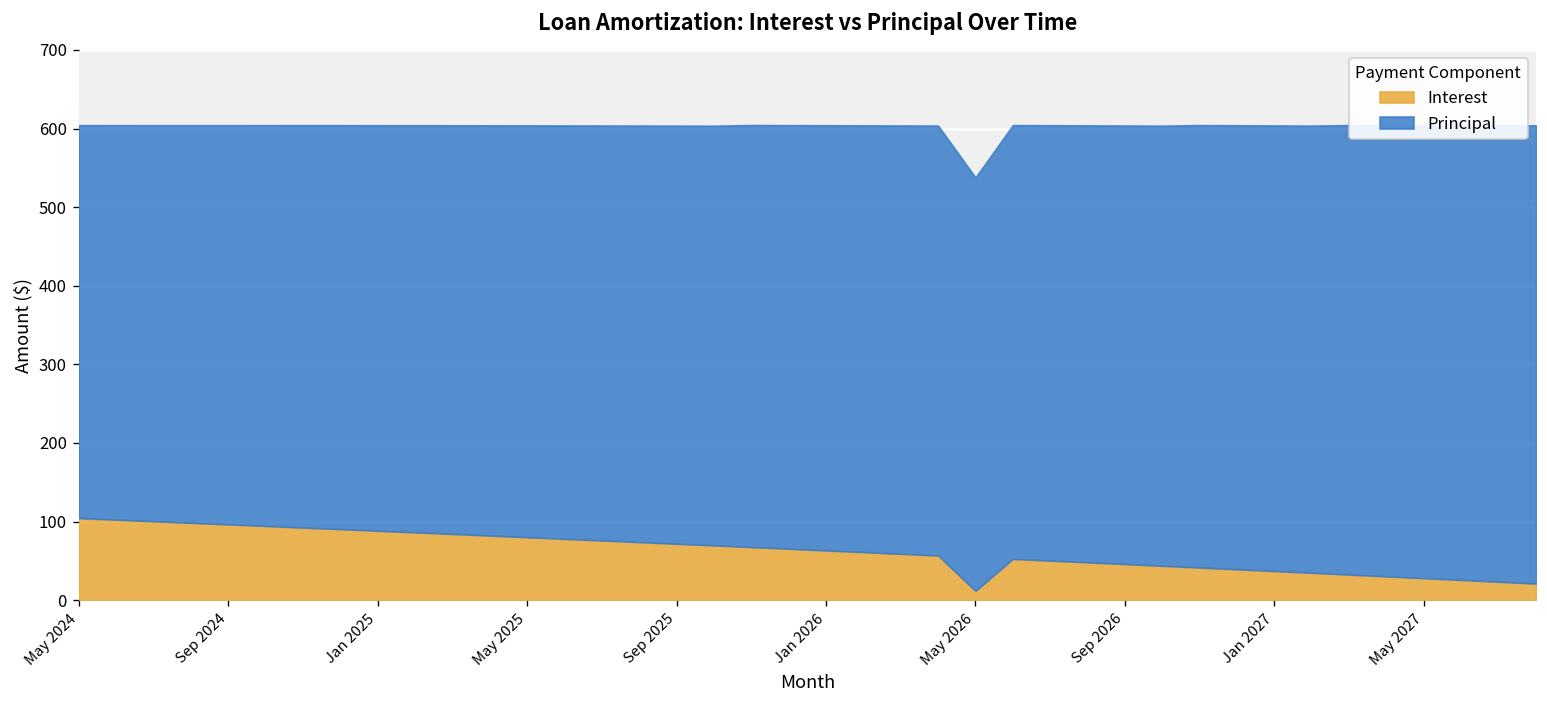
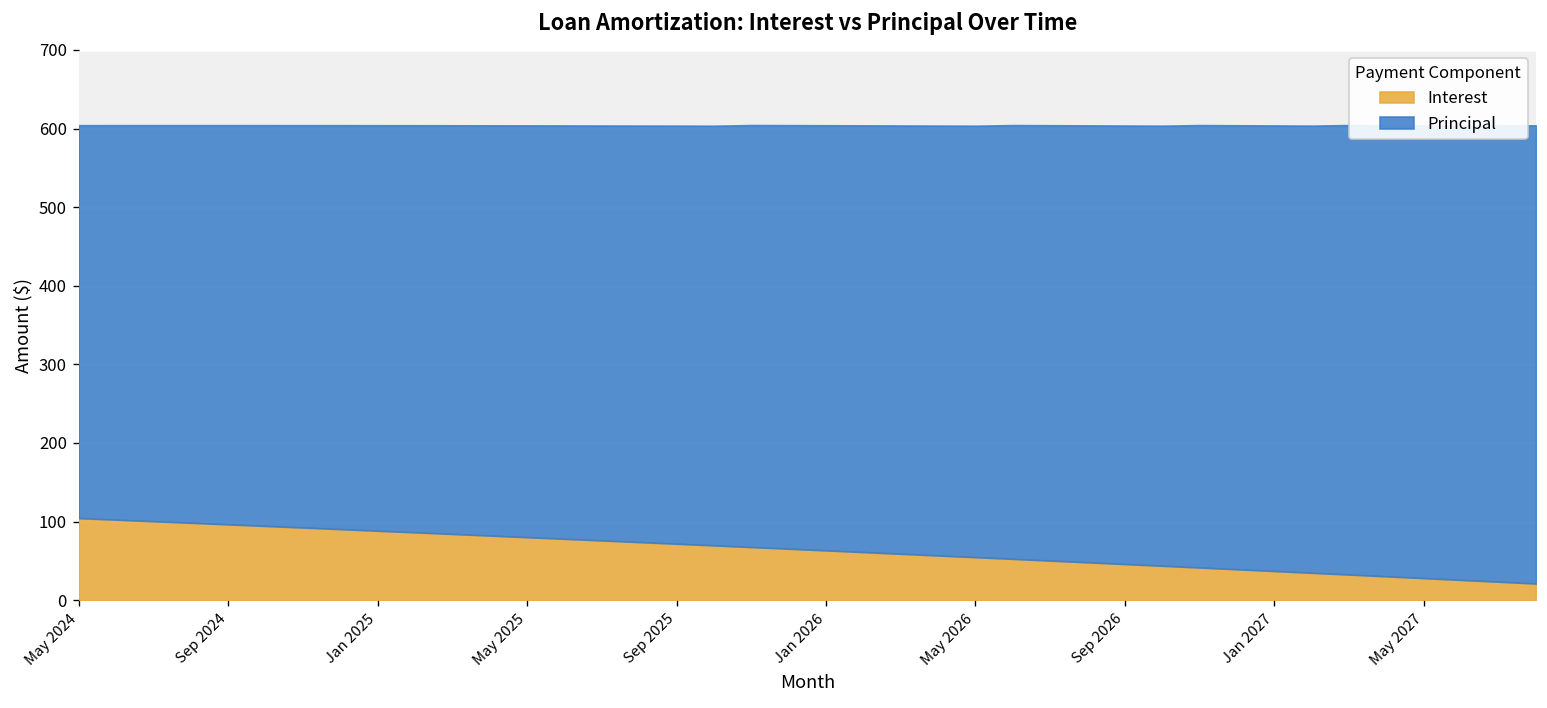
Interest, May 2026: 10 -> 50
Principal, May 2026: 530 -> 550
